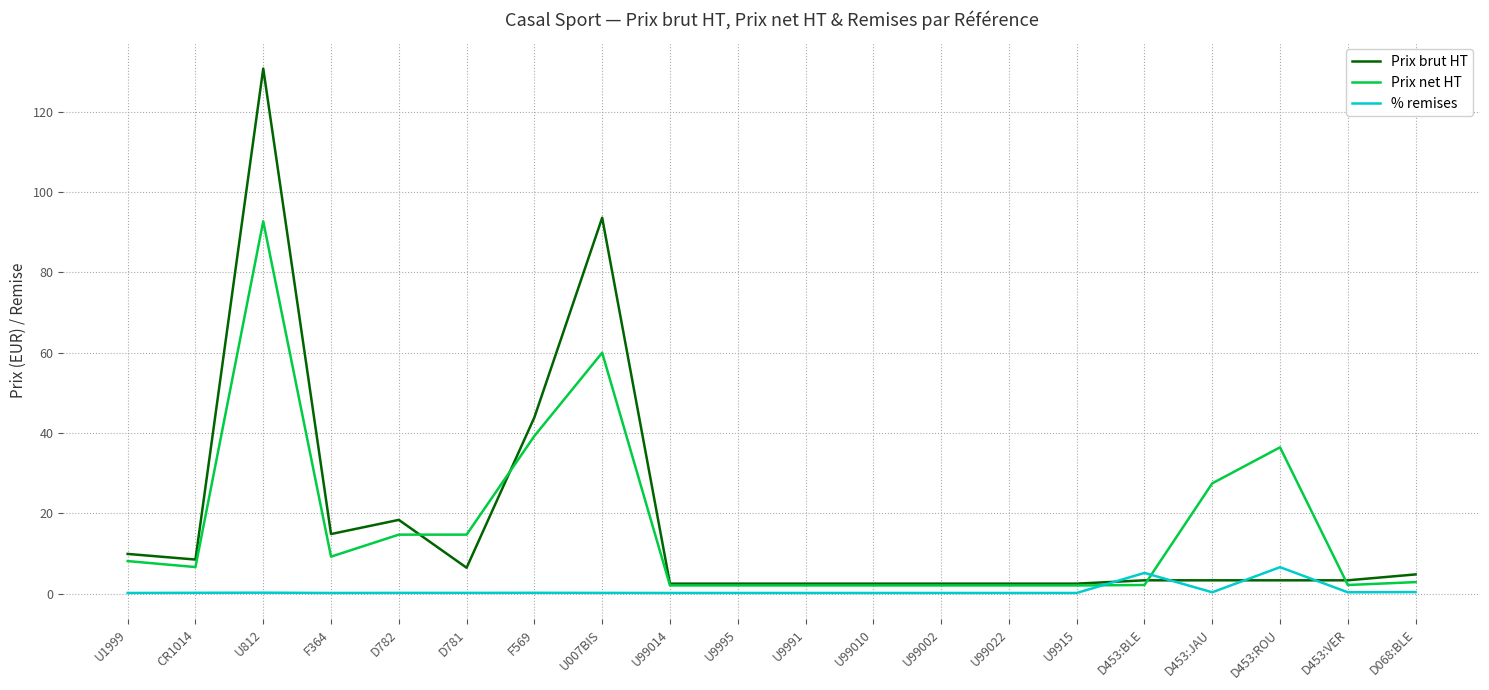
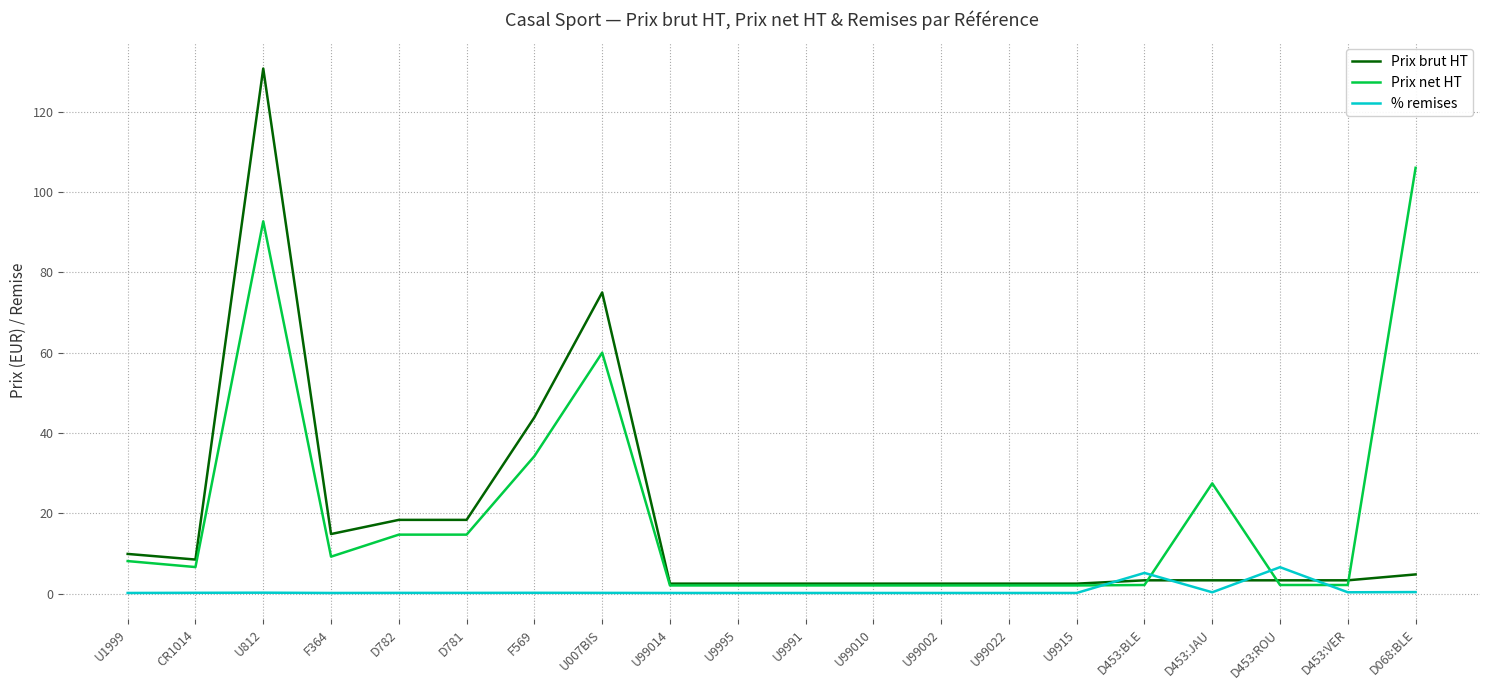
Prix brut HT, D781: 6 -> 18
Prix net HT, F569: 39 -> 34
Prix brut HT, U007BIS: 94 -> 75
Prix net HT, D453:ROU: 36 -> 2
Prix net HT, D068:BLE: 3 -> 106
